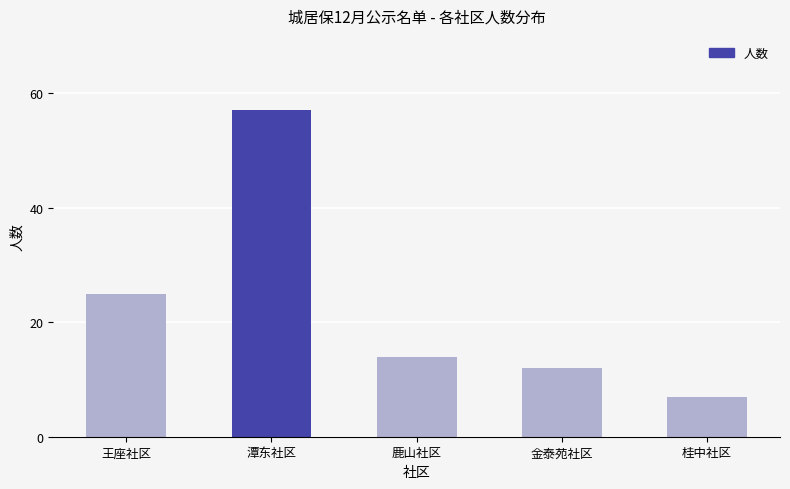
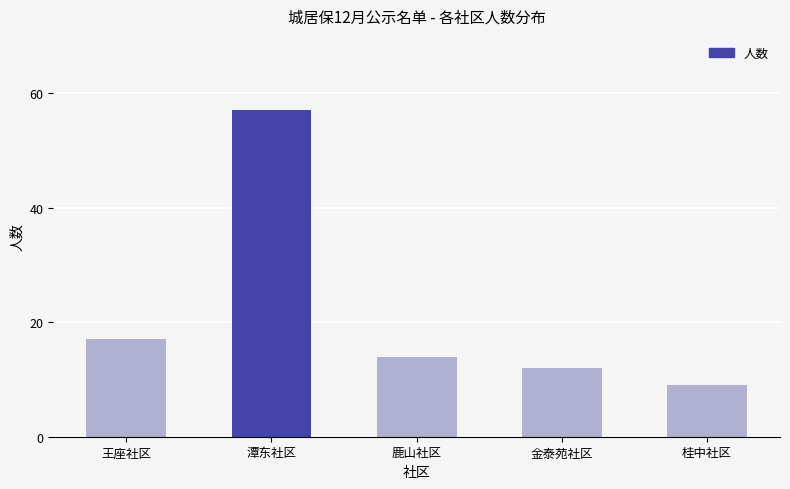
王座社区: 25 -> 17
桂中社区: 7 -> 9
